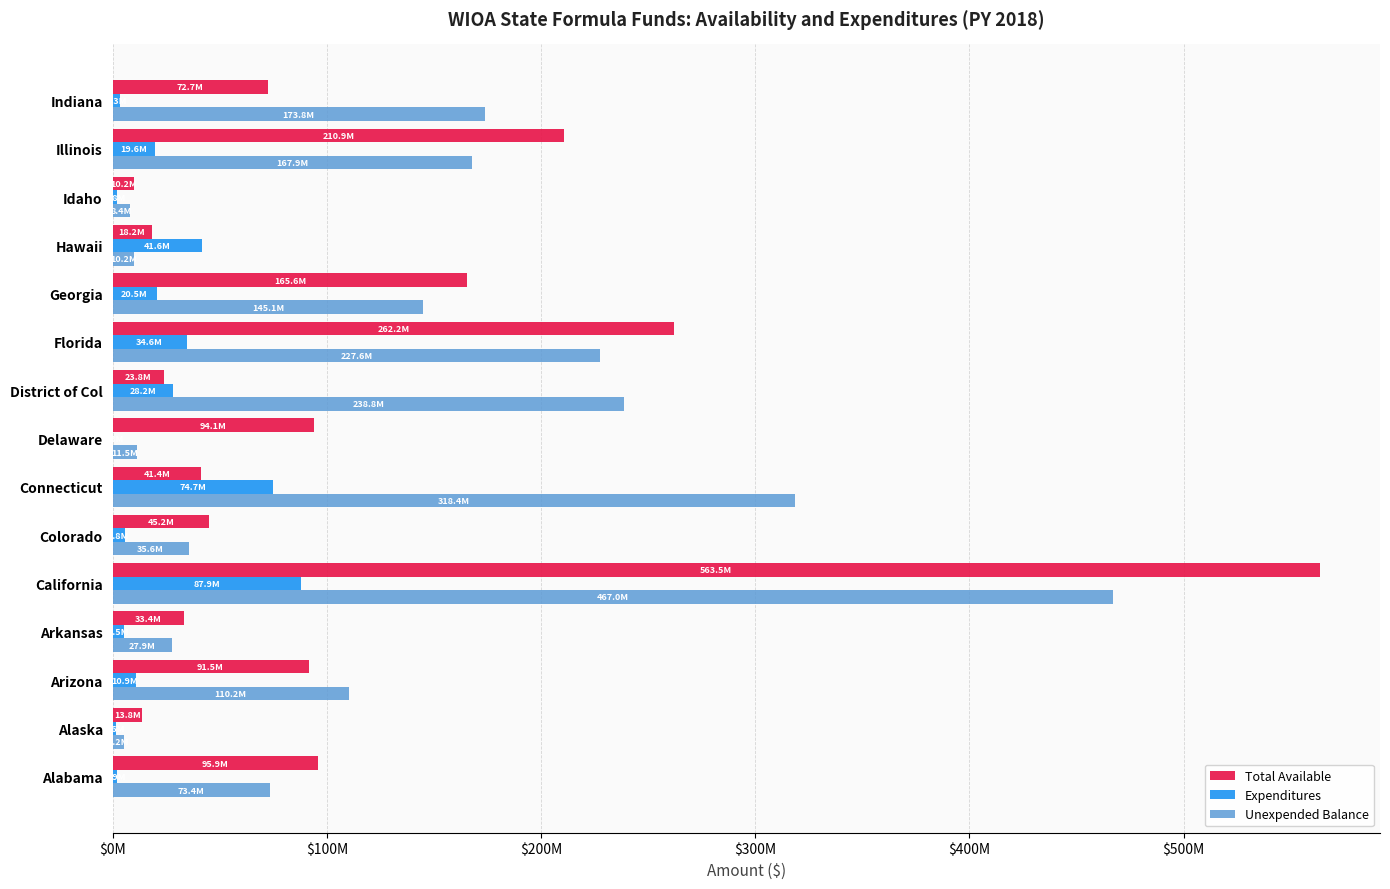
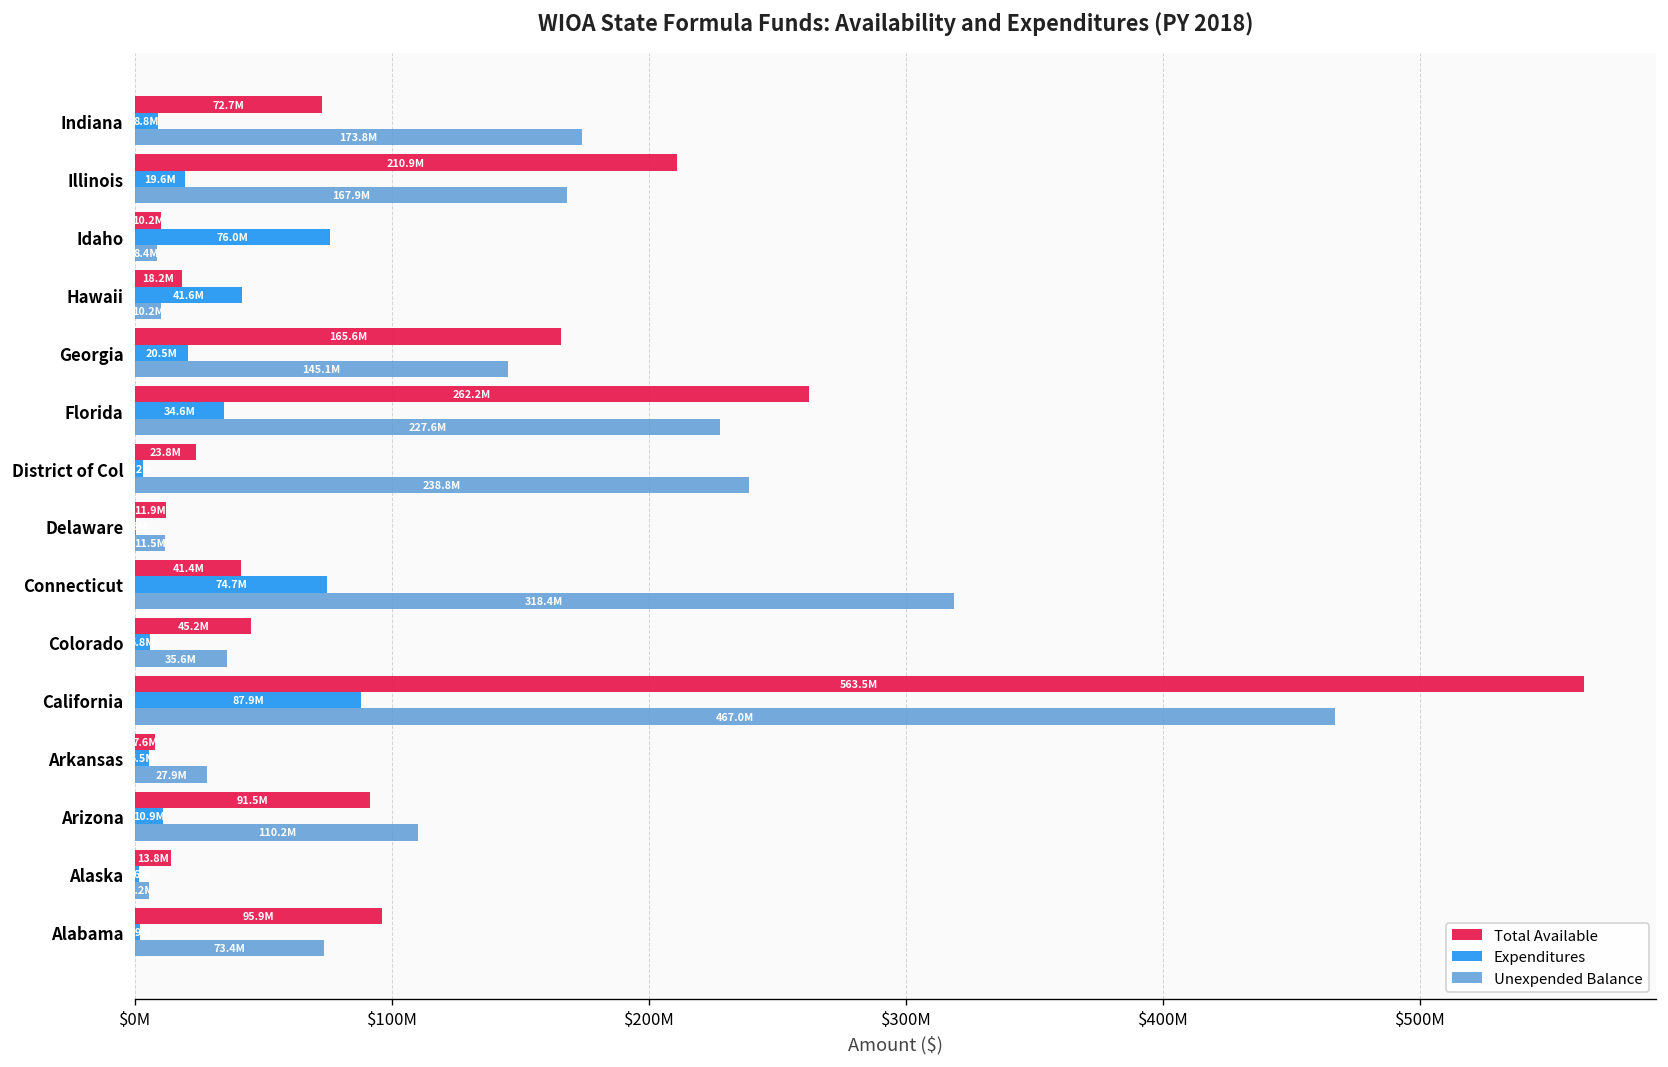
Expenditures, Indiana: $3000000 -> $9000000
Expenditures, Idaho: $2000000 -> $76000000
Expenditures, District of Col: $28000000 -> $3000000
Total Available, Delaware: 94.1M -> 11.9M
Total Available, Arkansas: 33.4M -> 7.6M
